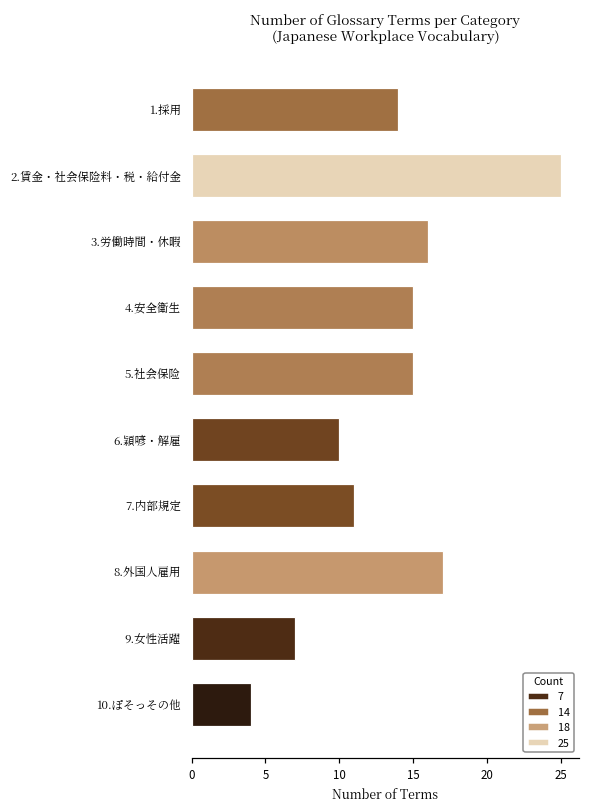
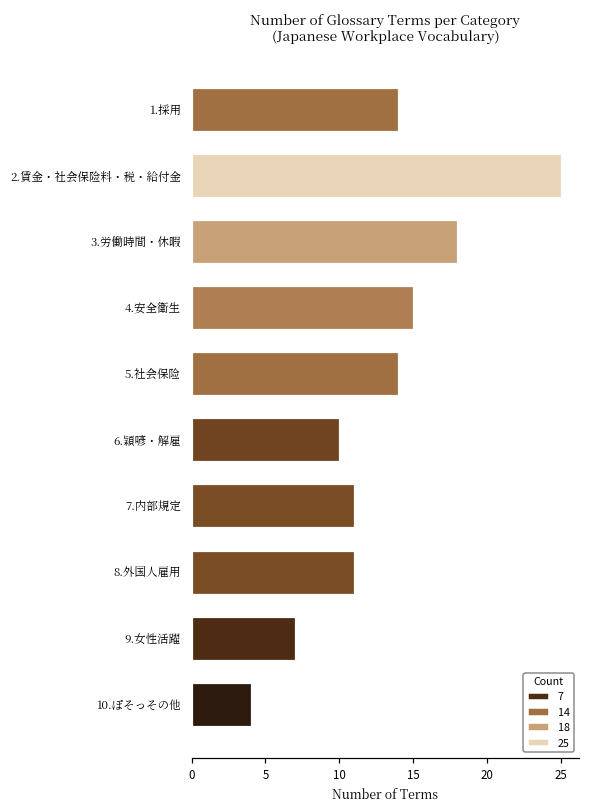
3.労働時間・休暇: 16 -> 18
5.社会保险: 15 -> 14
8.外国人雇用: 17 -> 11
